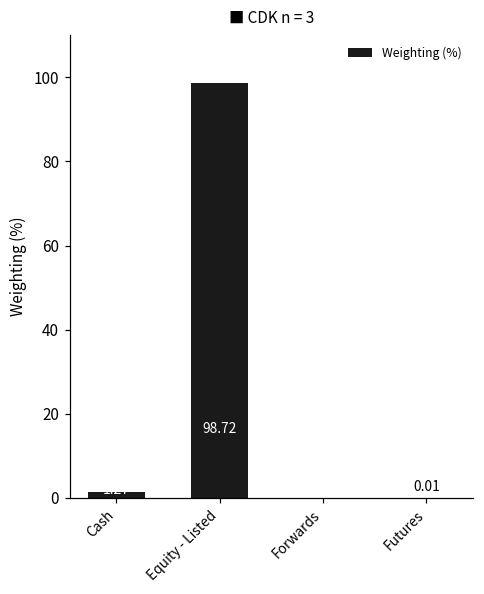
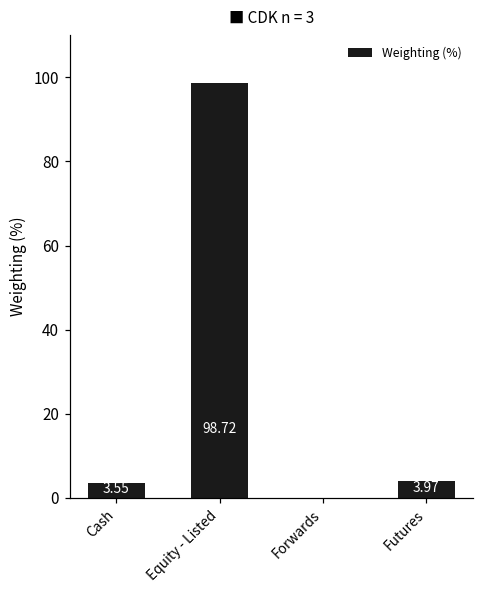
Cash: 1 -> 4
Futures: 0.01 -> 3.97
